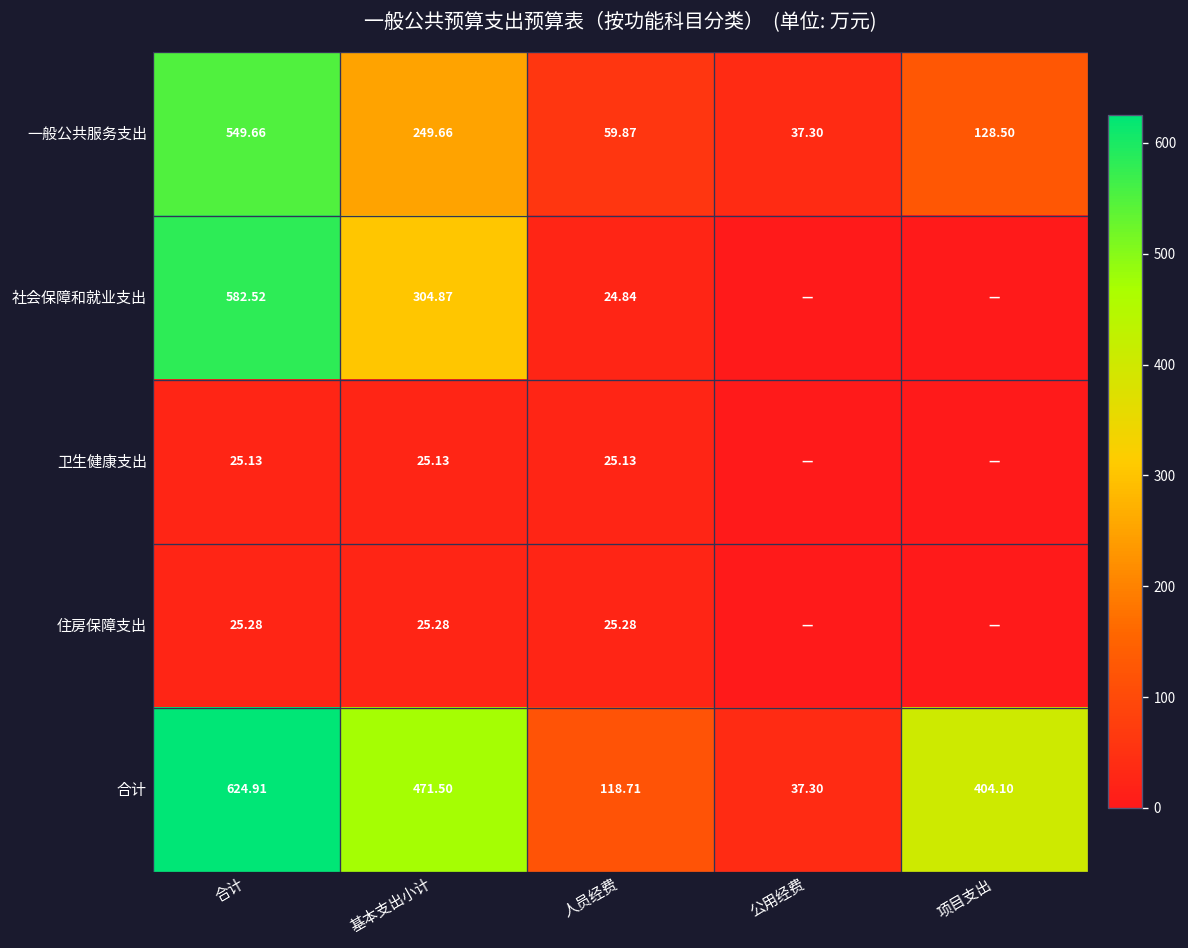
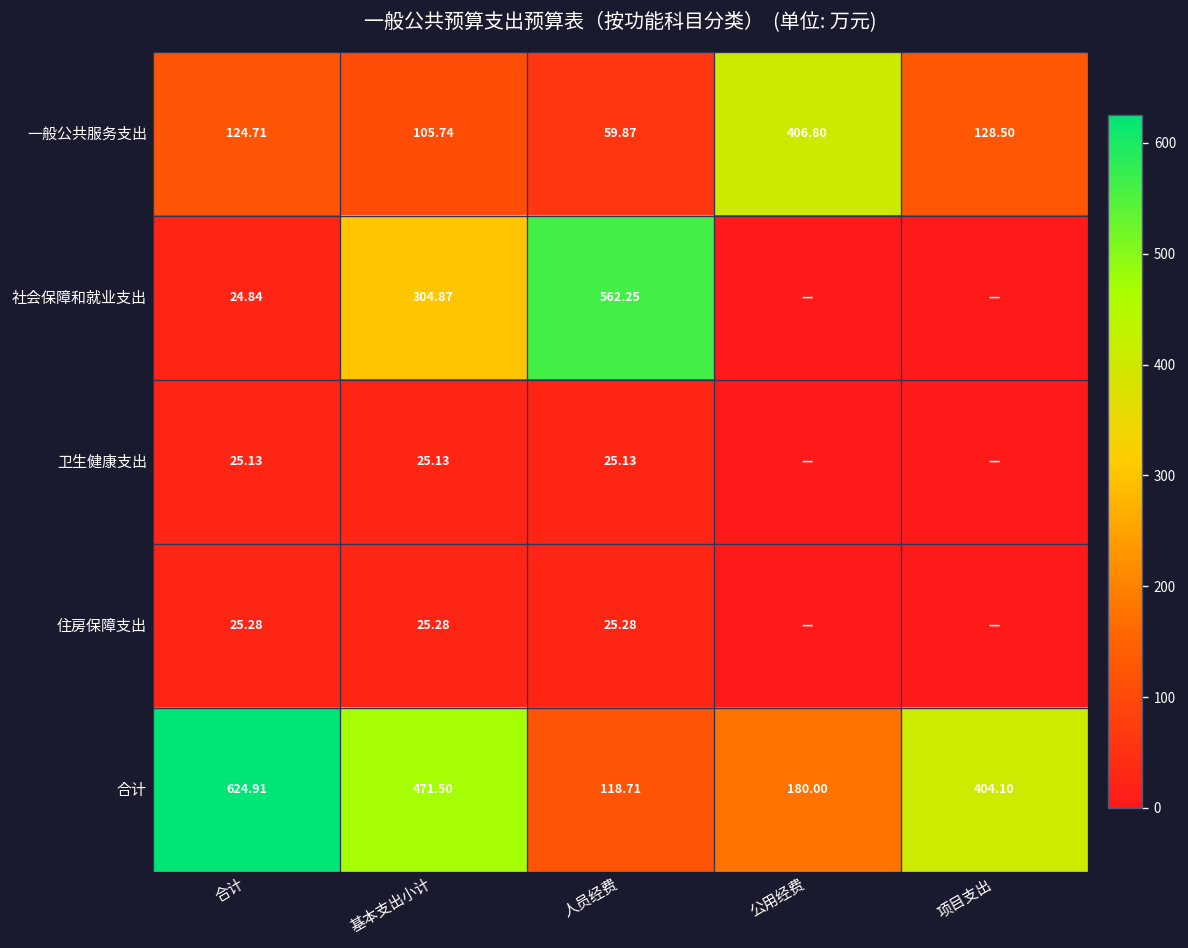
一般公共服务支出, 合计: 549.66 -> 124.71
一般公共服务支出, 基本支出小计: 249.66 -> 105.74
一般公共服务支出, 公用经费: 37.30 -> 406.80
社会保障和就业支出, 合计: 582.52 -> 24.84
社会保障和就业支出, 人员经费: 24.84 -> 562.25
合计, 公用经费: 37.30 -> 180.00
